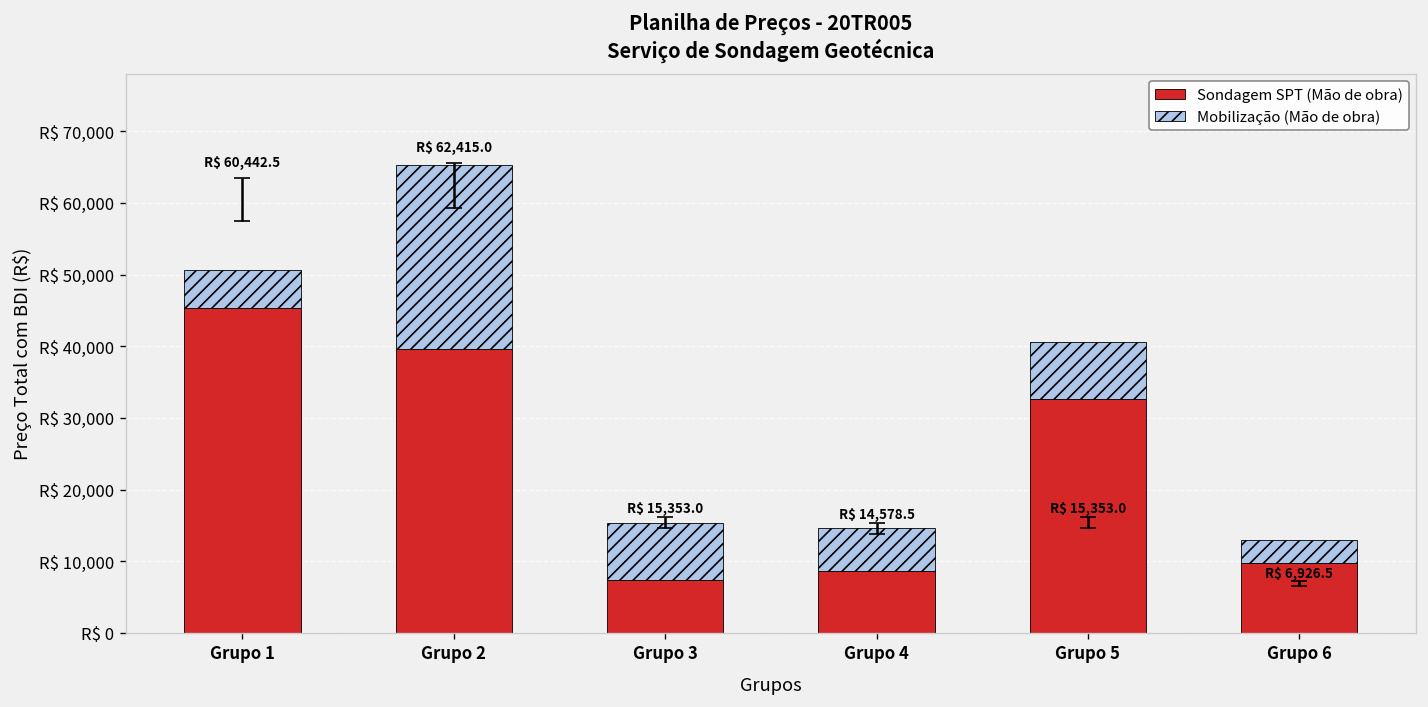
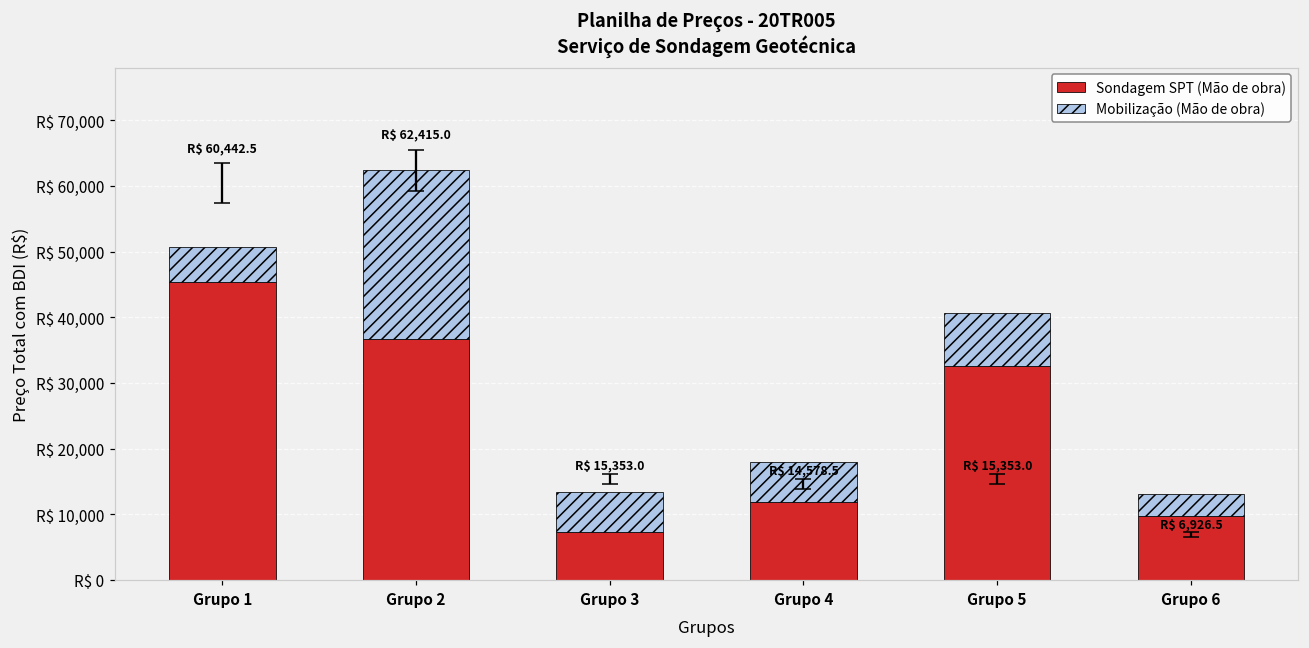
Sondagem SPT (Mão de obra), Grupo 2: R$ 40,000 -> R$ 37,000
Mobilização (Mão de obra), Grupo 3: R$ 8,000 -> R$ 6,000
Sondagem SPT (Mão de obra), Grupo 4: R$ 9,000 -> R$ 12,000
